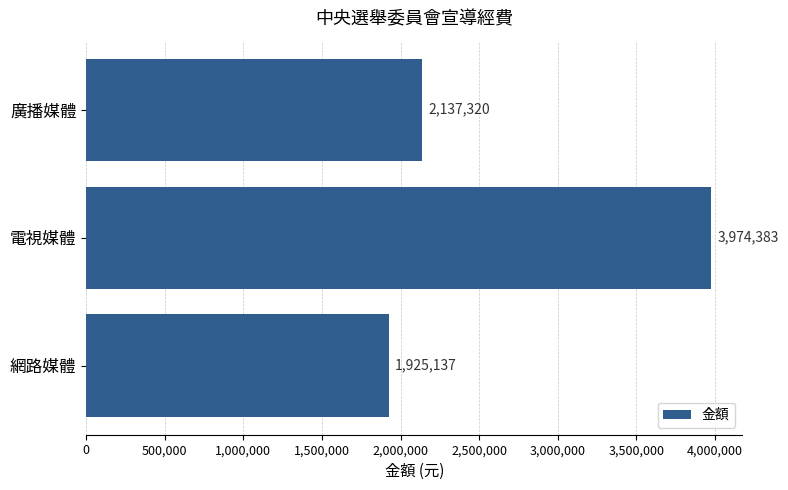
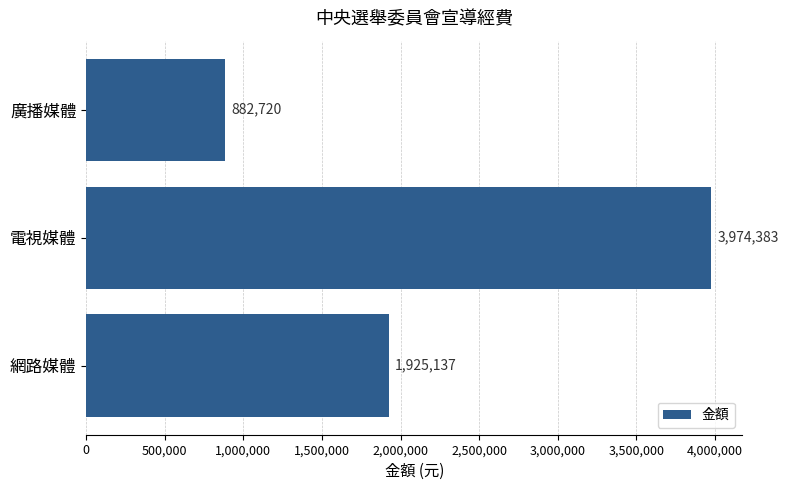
廣播媒體: 2,137,320 -> 882,720
